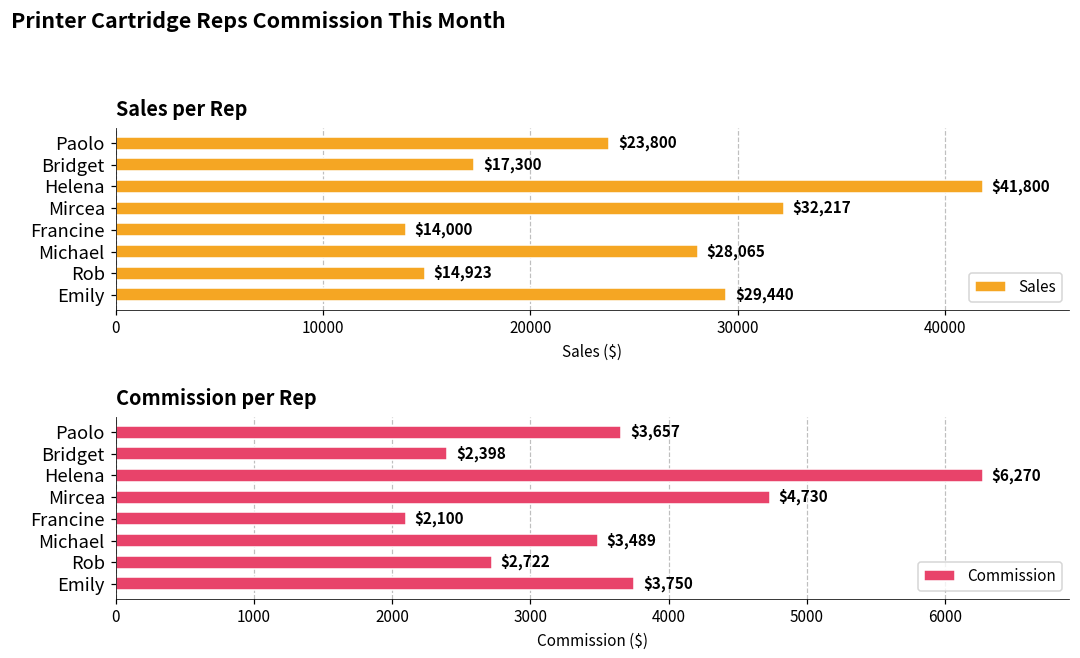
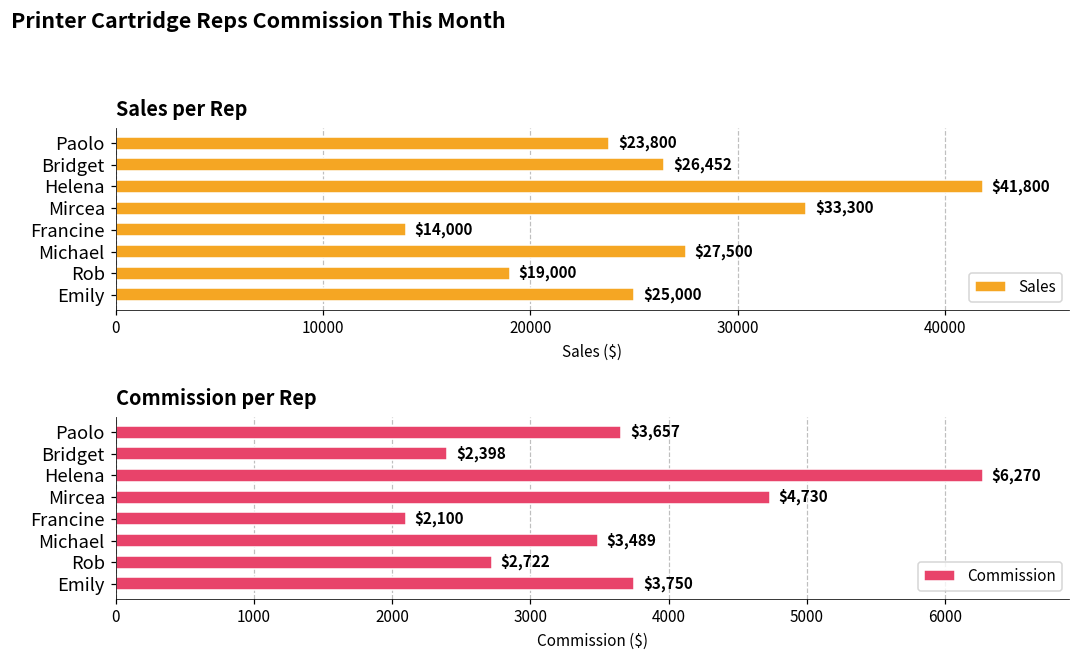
Sales per Rep, Bridget: $17,300 -> $26,452
Sales per Rep, Mircea: $32,217 -> $33,300
Sales per Rep, Michael: $28,065 -> $27,500
Sales per Rep, Rob: $14,923 -> $19,000
Sales per Rep, Emily: $29,440 -> $25,000
